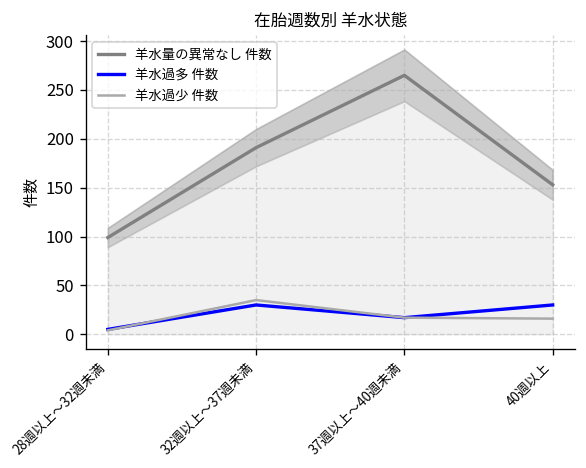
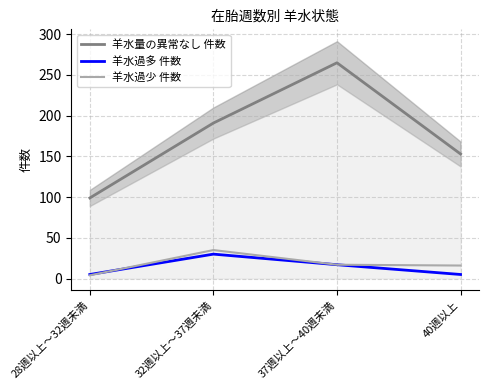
羊水過多 件数, 40週以上: 30 -> 10
